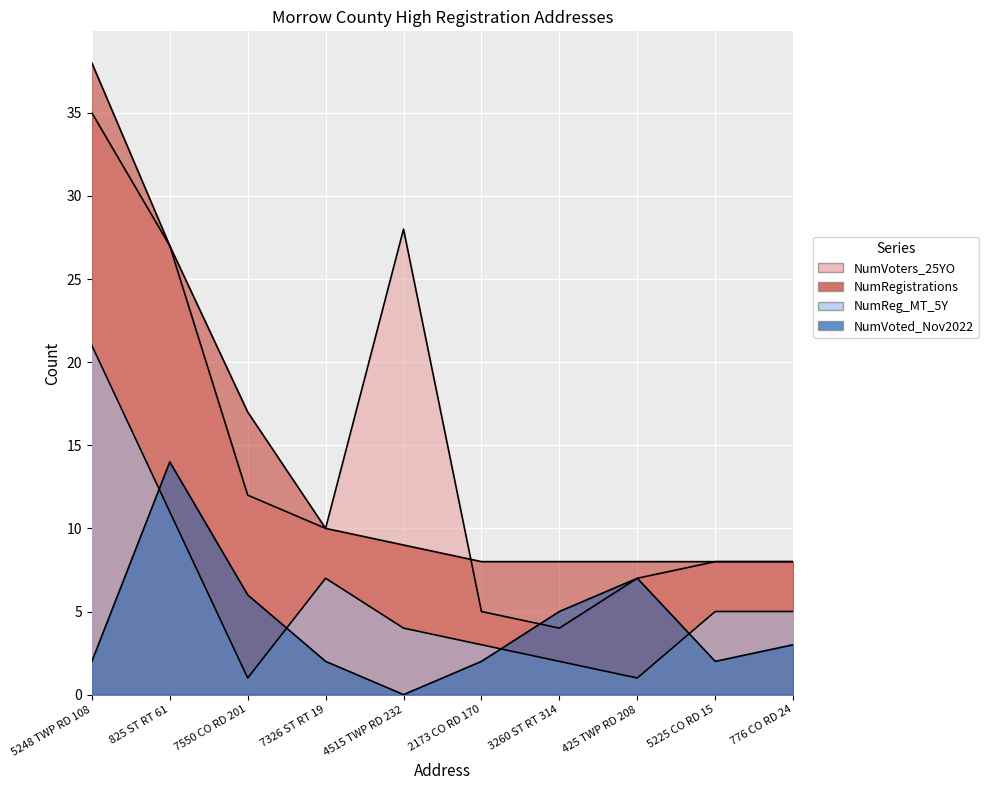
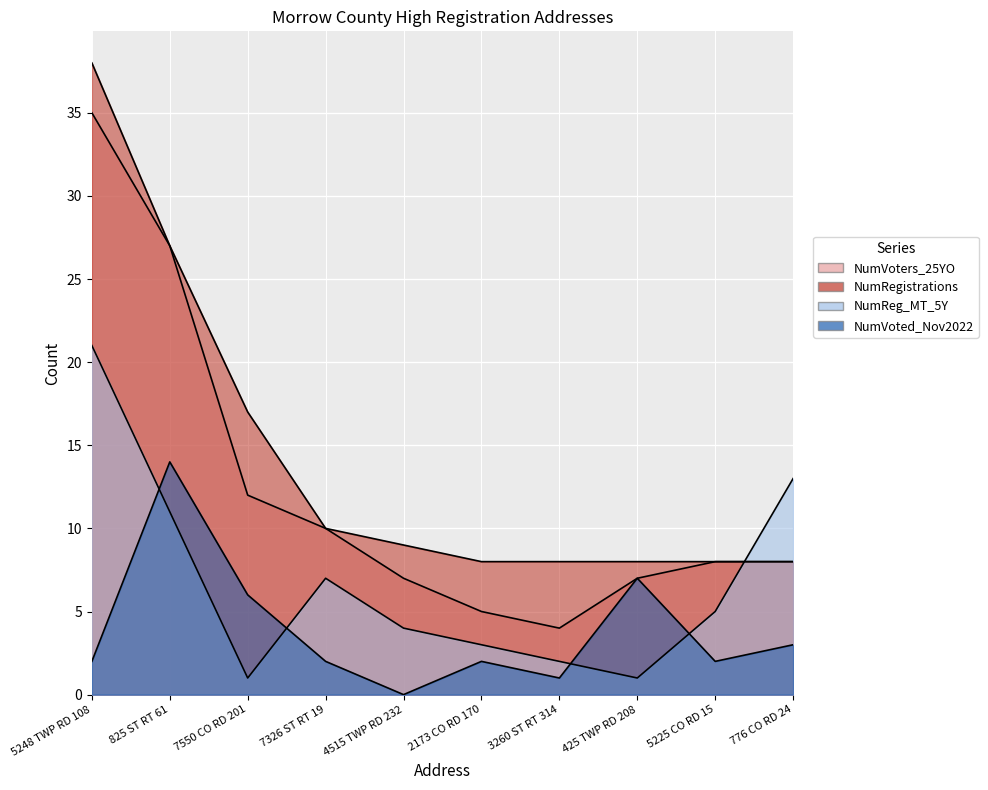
NumVoters_25YO, 4515 TWP RD 232: 28 -> 7
NumVoted_Nov2022, 3260 ST RT 314: 5 -> 1
NumReg_MT_5Y, 776 CO RD 24: 5 -> 13
